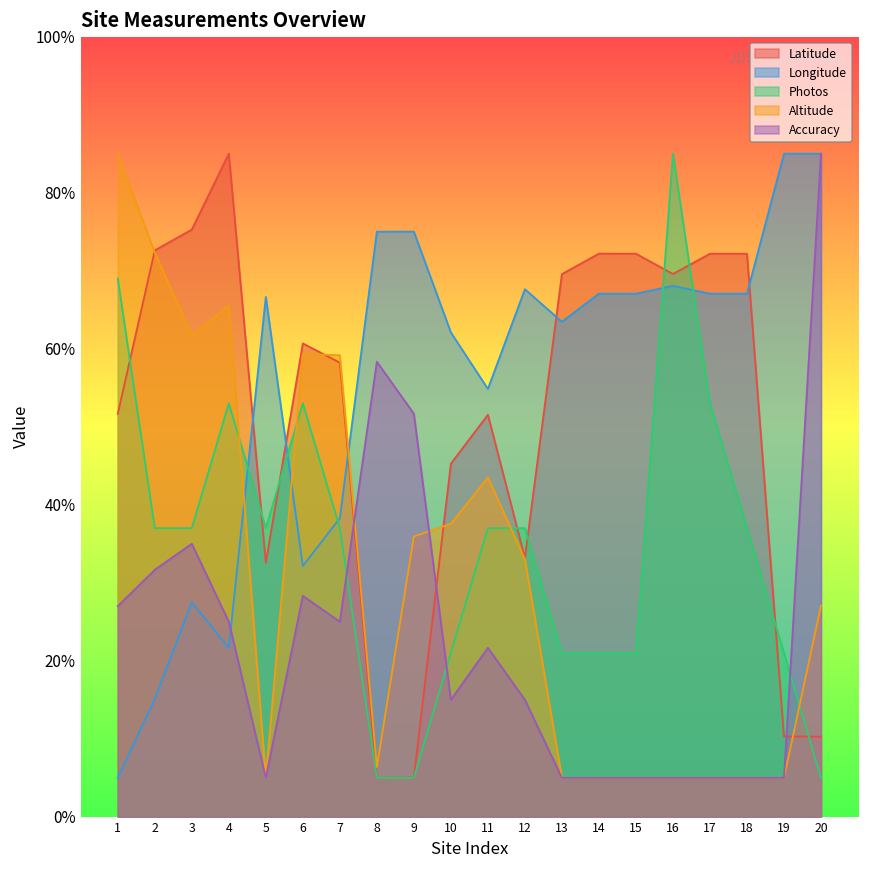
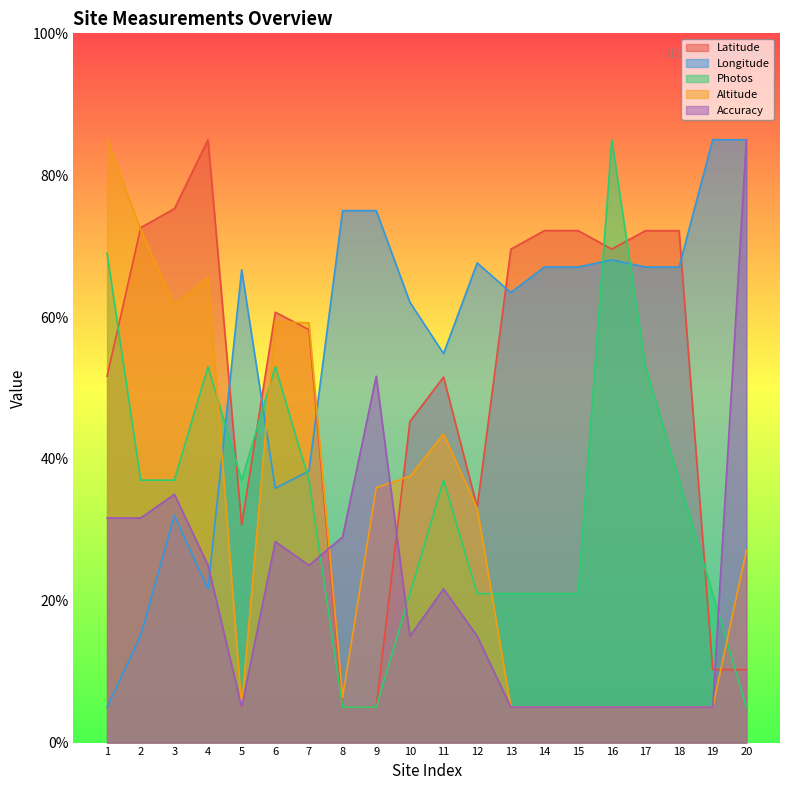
Accuracy, 1: 27% -> 32%
Longitude, 3: 28% -> 32%
Latitude, 5: 33% -> 31%
Longitude, 6: 32% -> 36%
Accuracy, 8: 58% -> 29%
Photos, 12: 37% -> 21%
